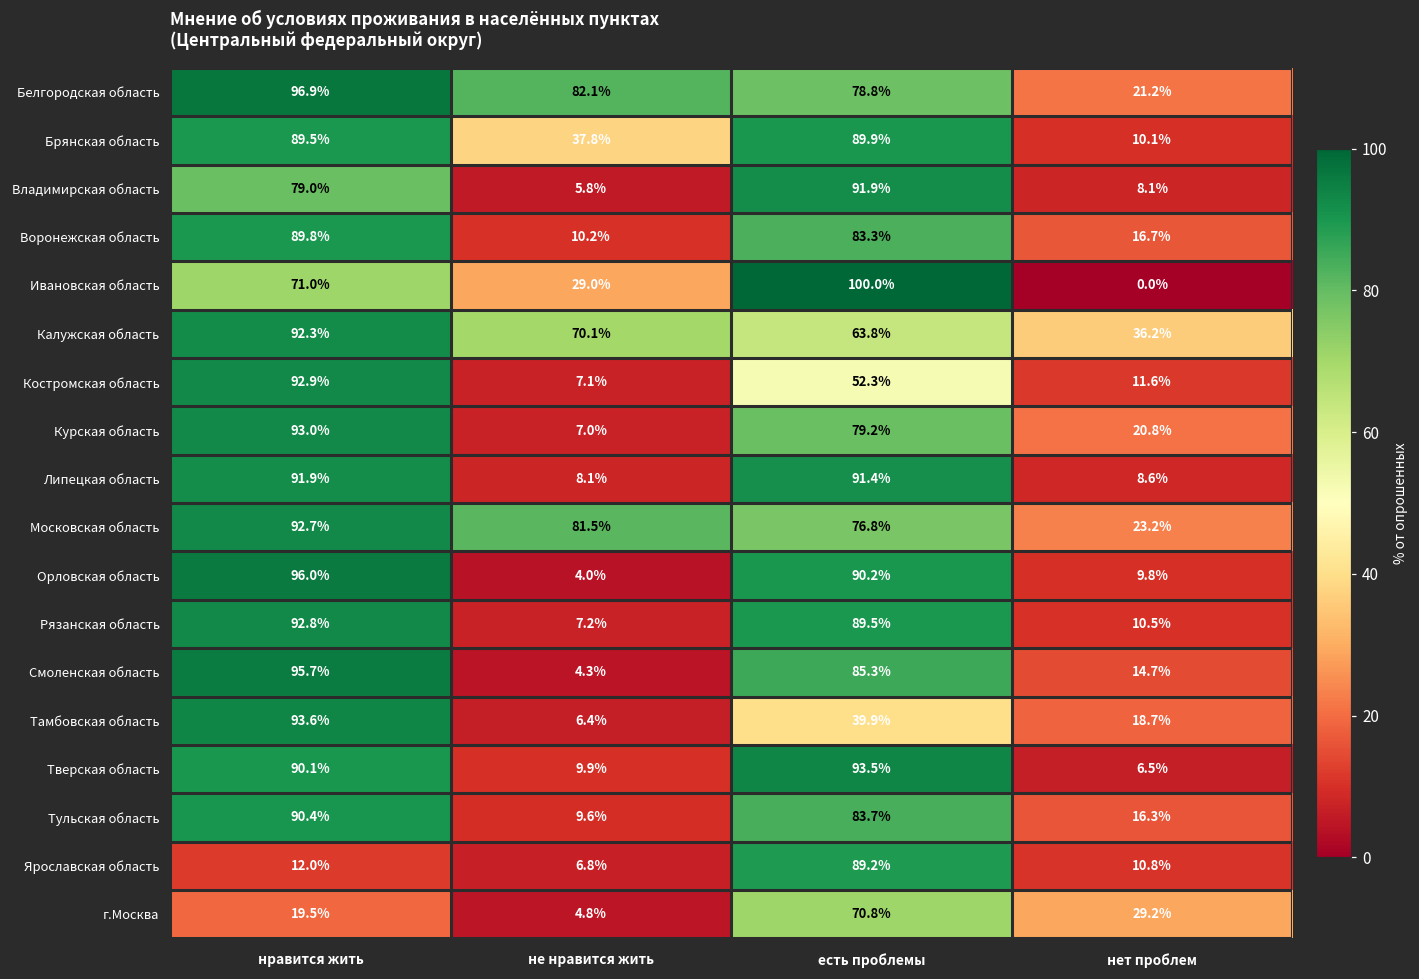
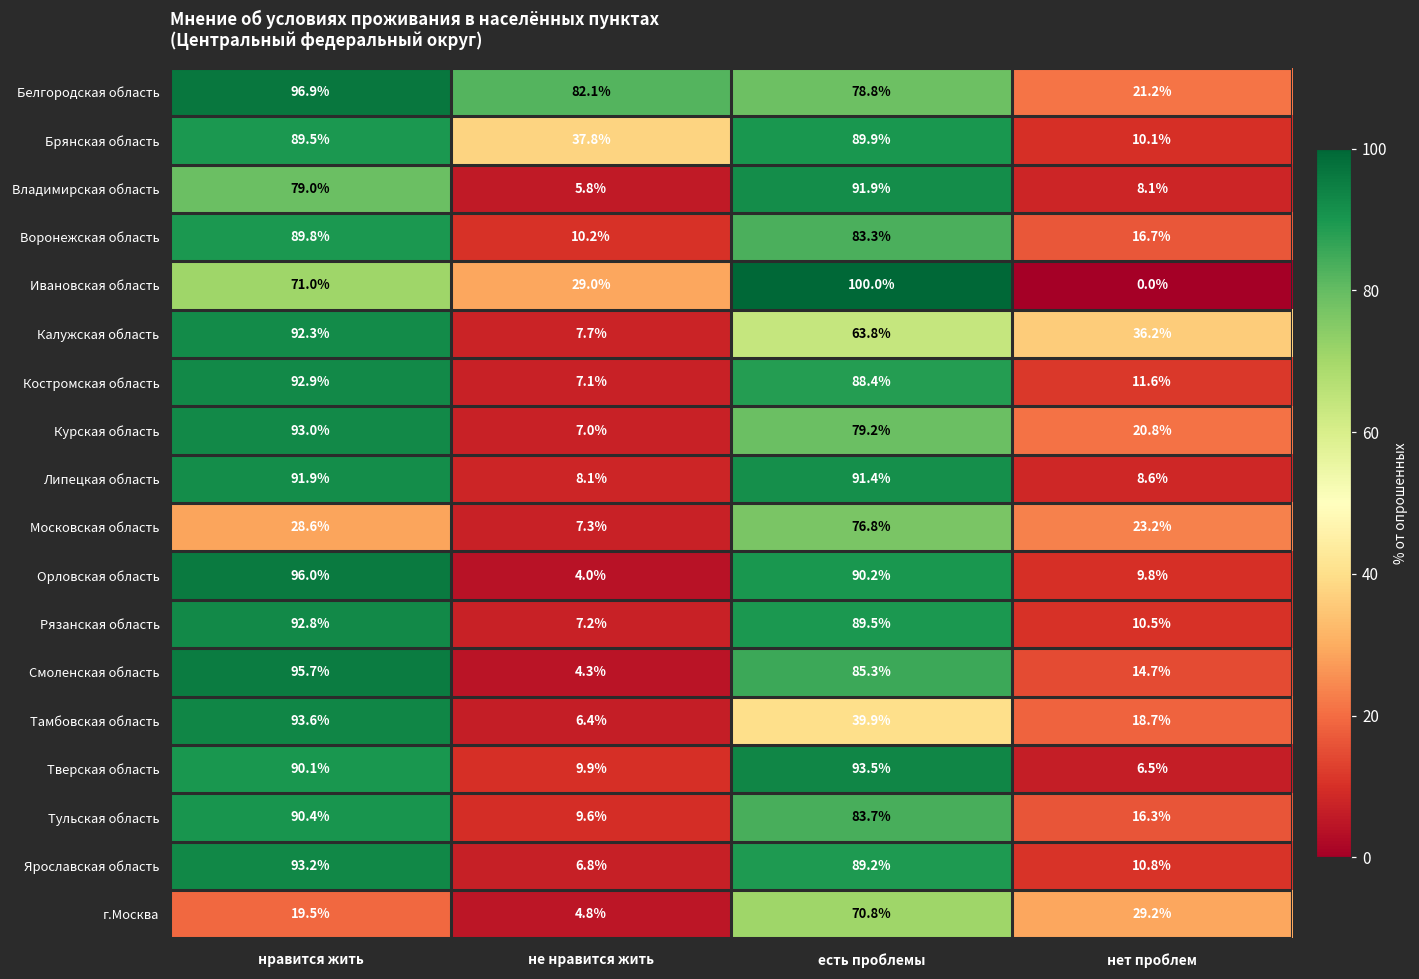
Калужская область, не нравится жить: 70.1% -> 7.7%
Костромская область, есть проблемы: 52.3% -> 88.4%
Московская область, нравится жить: 92.7% -> 28.6%
Московская область, не нравится жить: 81.5% -> 7.3%
Ярославская область, нравится жить: 12.0% -> 93.2%
